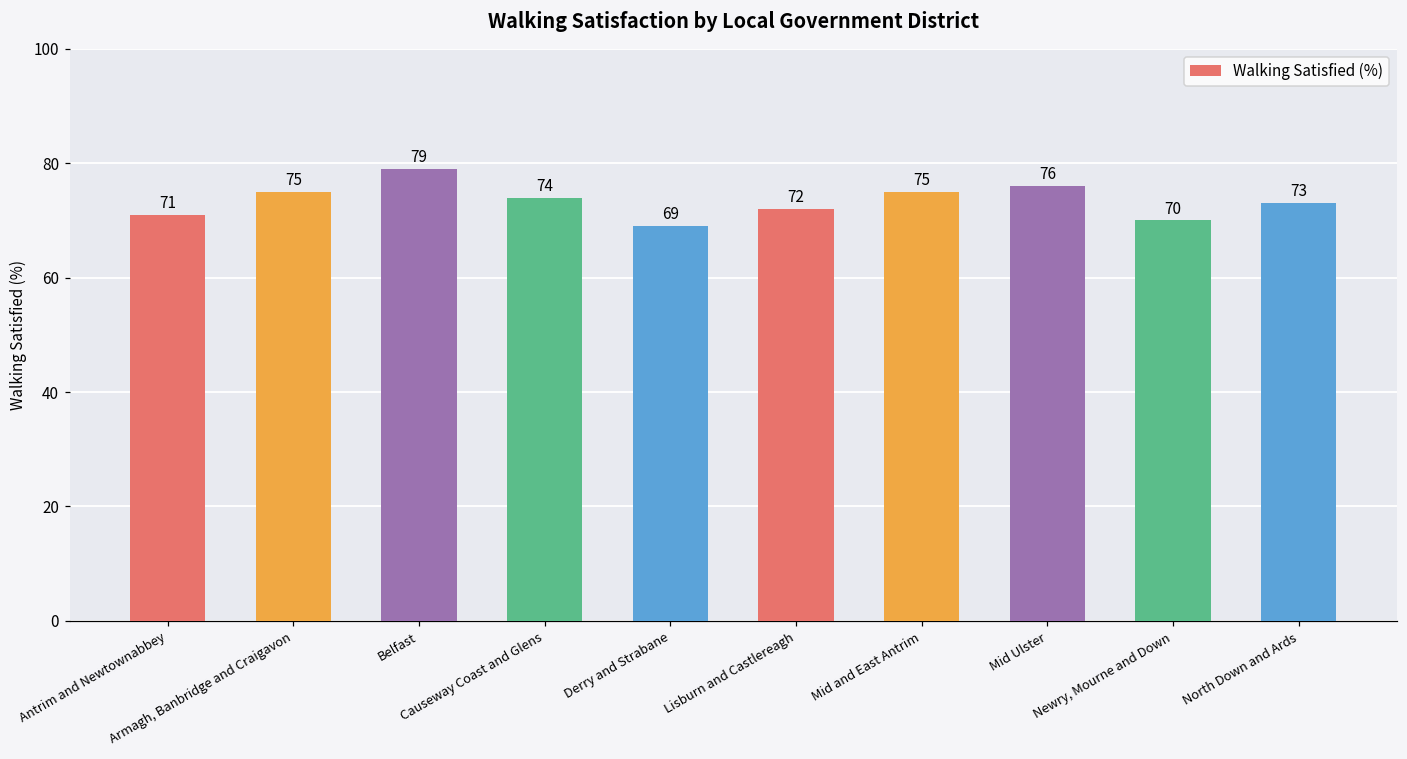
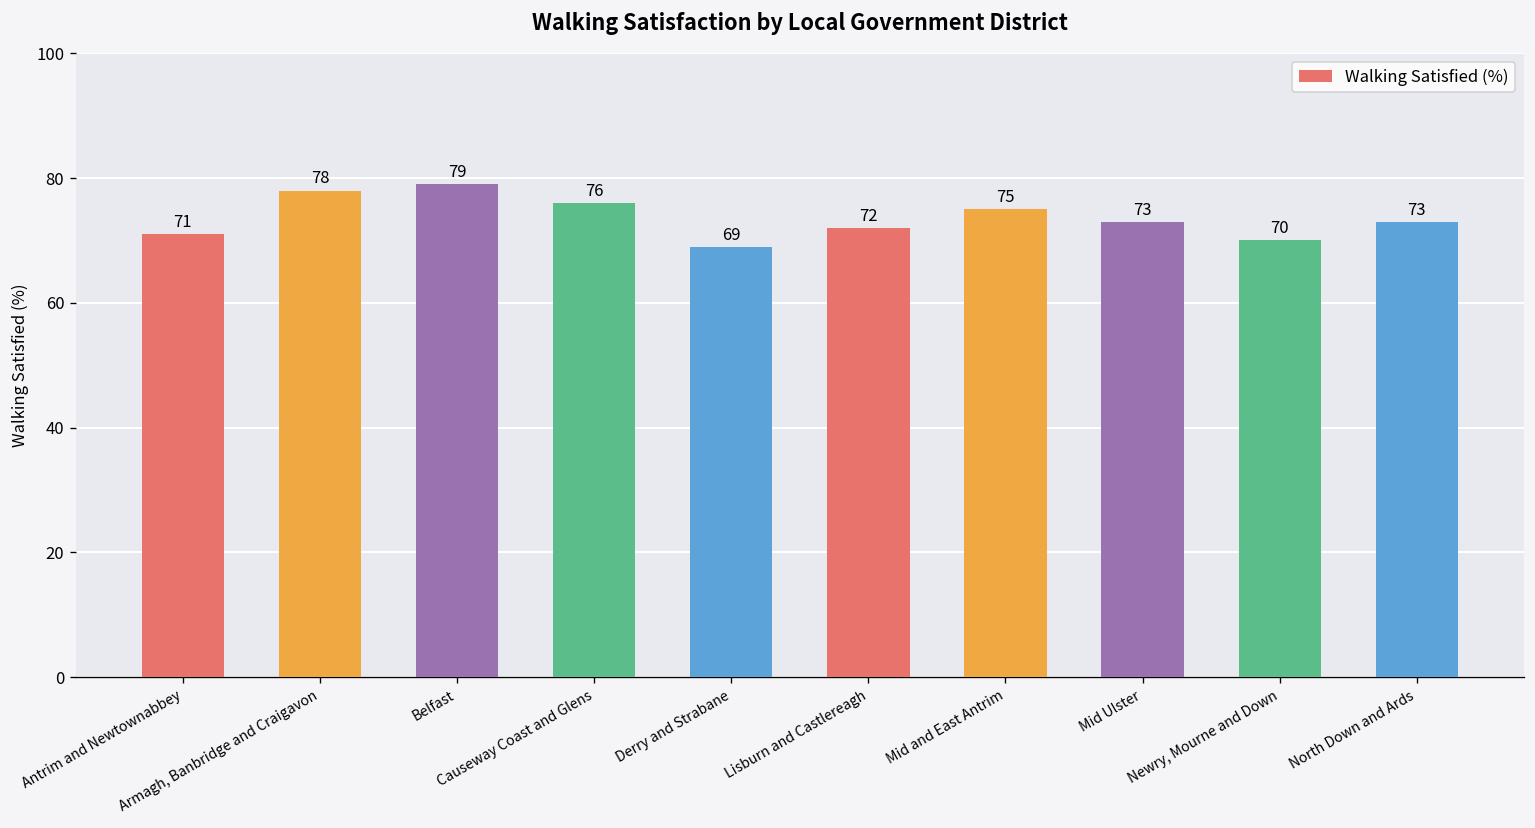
Armagh, Banbridge and Craigavon: 75 -> 78
Causeway Coast and Glens: 74 -> 76
Mid Ulster: 76 -> 73
